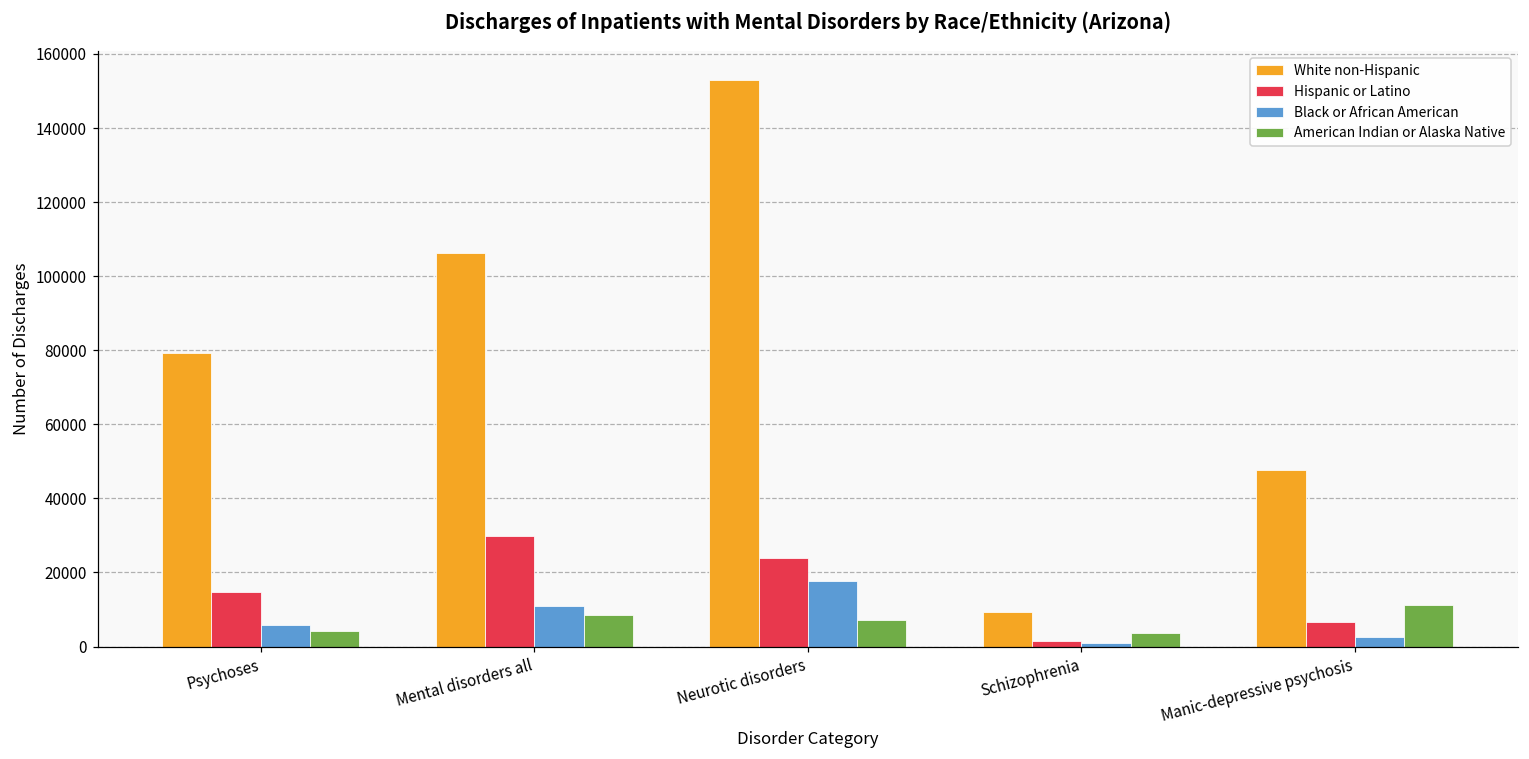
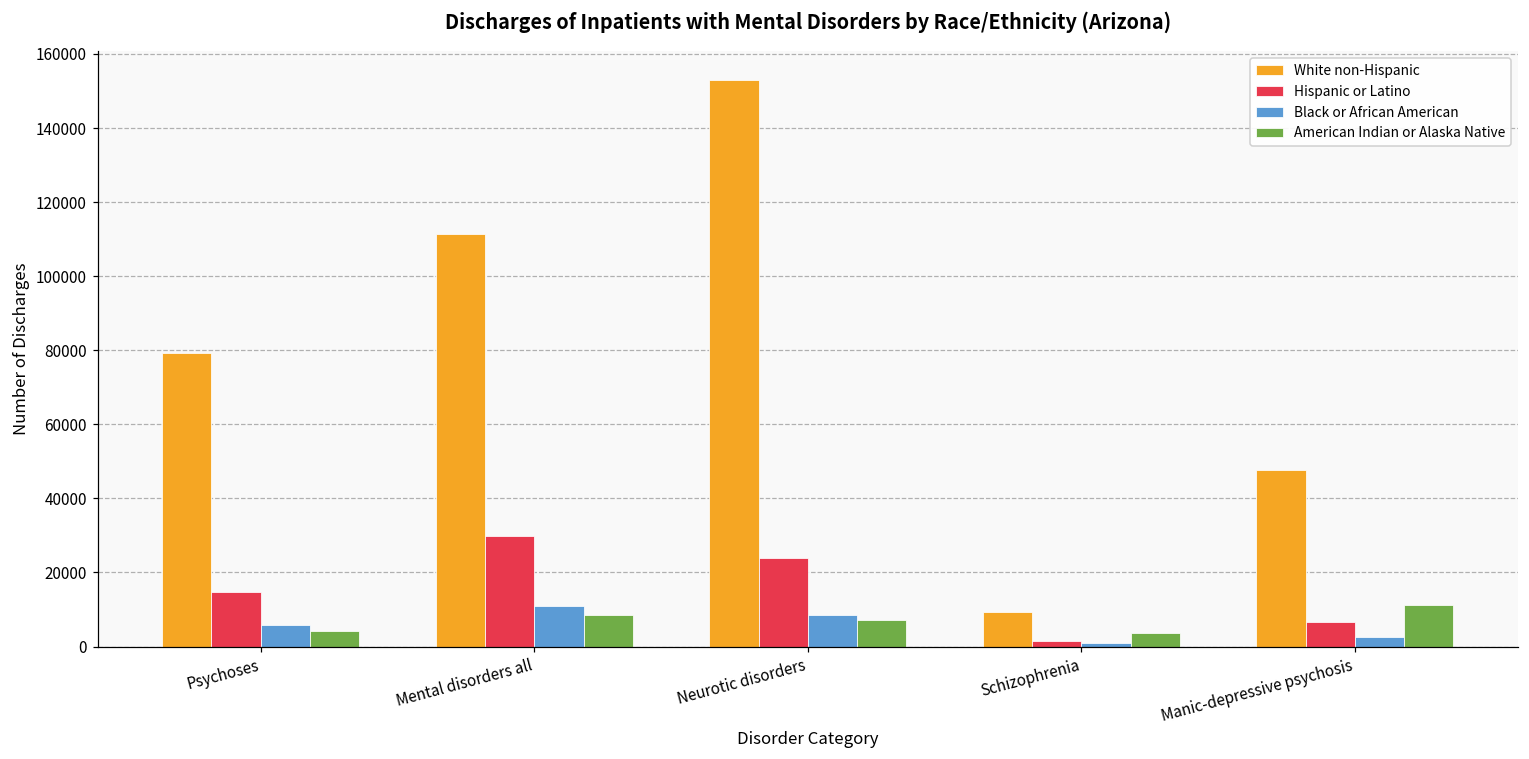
White non-Hispanic, Mental disorders all: 106000 -> 111000
Black or African American, Neurotic disorders: 18000 -> 9000
